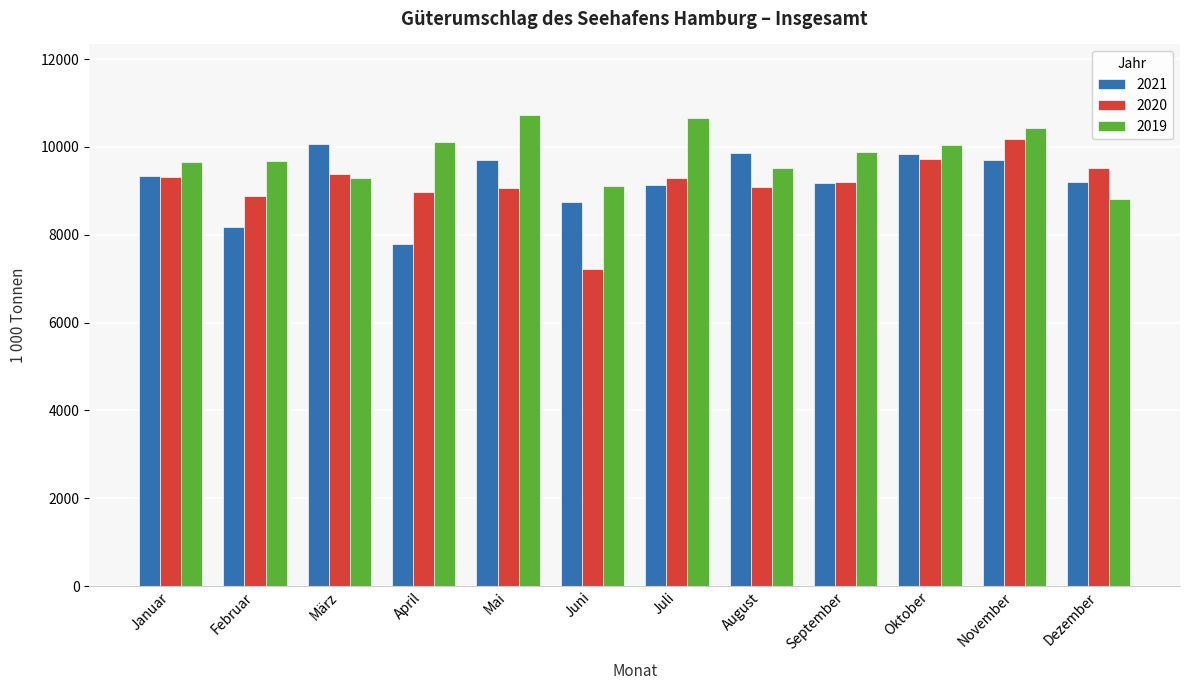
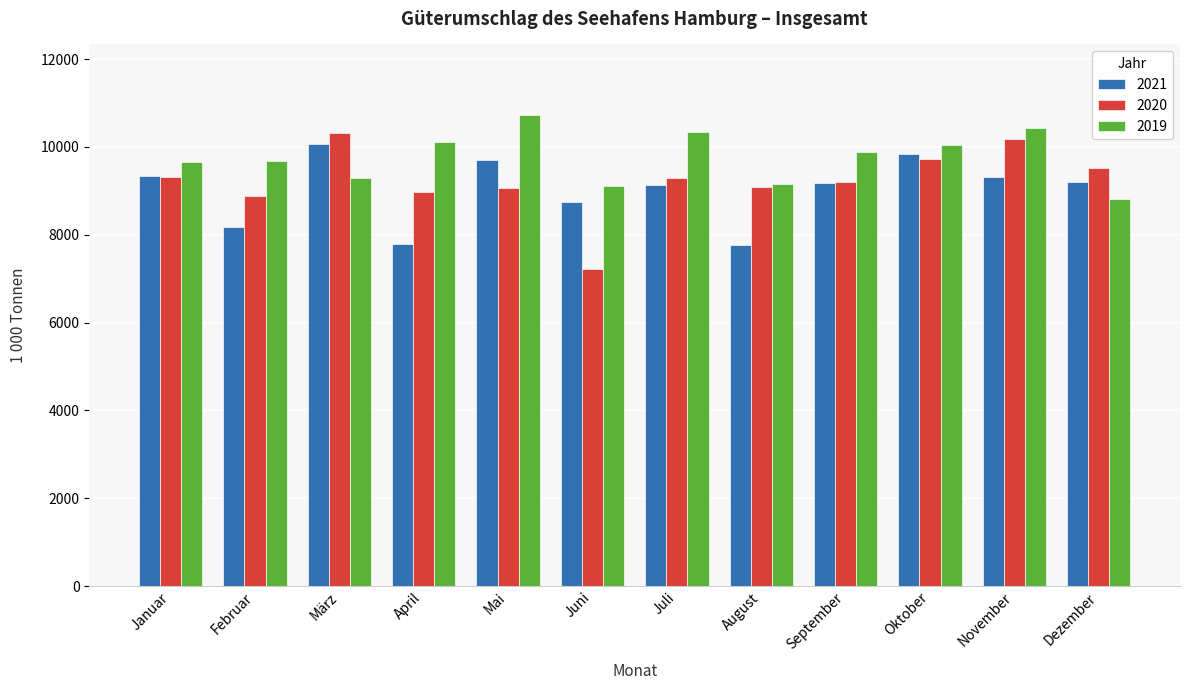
2020, März: 9400 -> 10300
2019, Juli: 10700 -> 10300
2021, August: 9900 -> 7800
2019, August: 9500 -> 9200
2021, November: 9700 -> 9300
